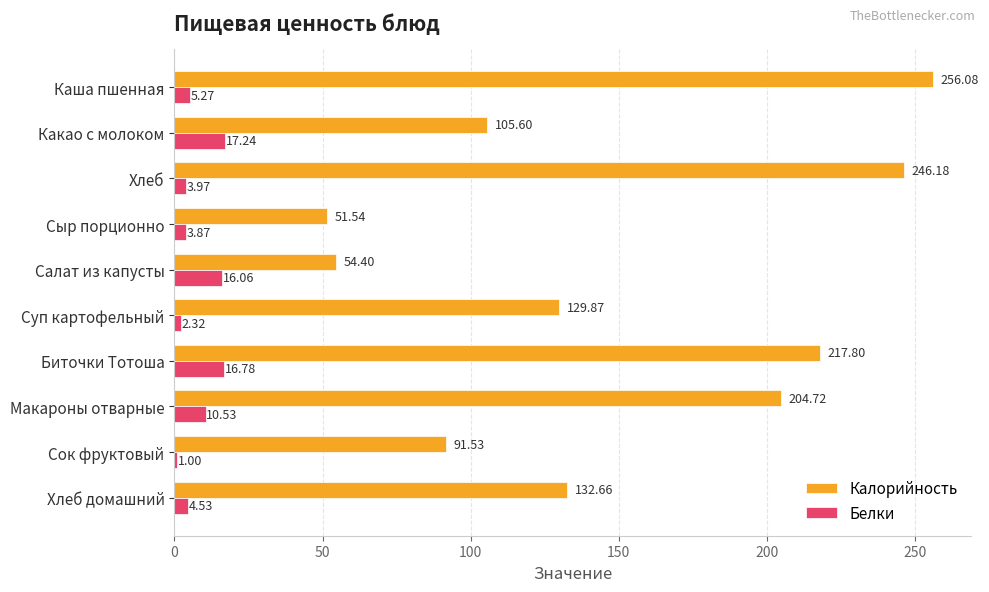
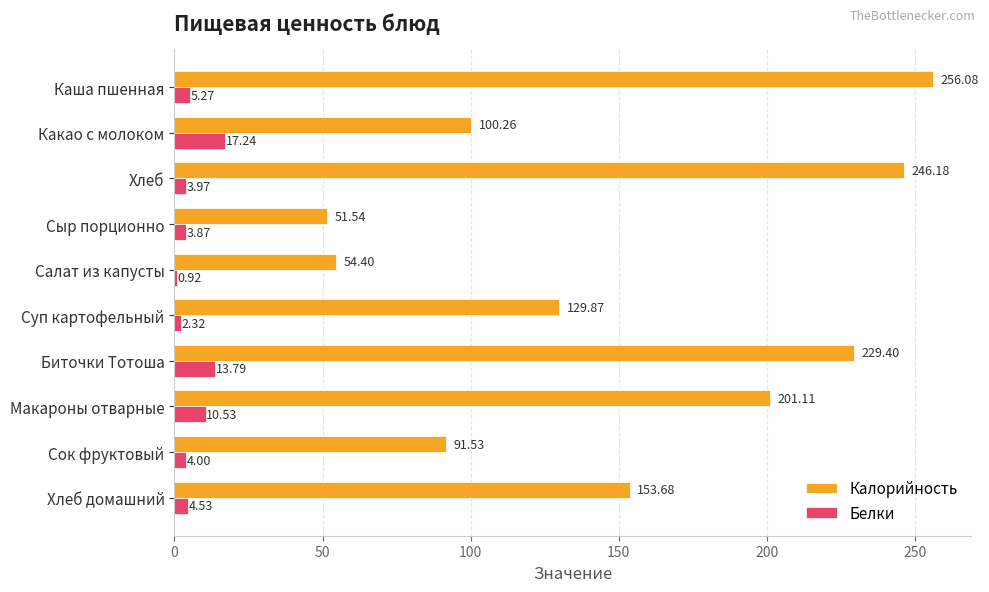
Калорийность, Какао c молоком: 105.60 -> 100.26
Белки, Салат из капусты: 16.06 -> 0.92
Калорийность, Биточки Тотоша: 217.80 -> 229.40
Белки, Биточки Тотоша: 16.78 -> 13.79
Калорийность, Макароны отварные: 204.72 -> 201.11
Белки, Сок фруктовый: 1.00 -> 4.00
Калорийность, Хлеб домашний: 132.66 -> 153.68
